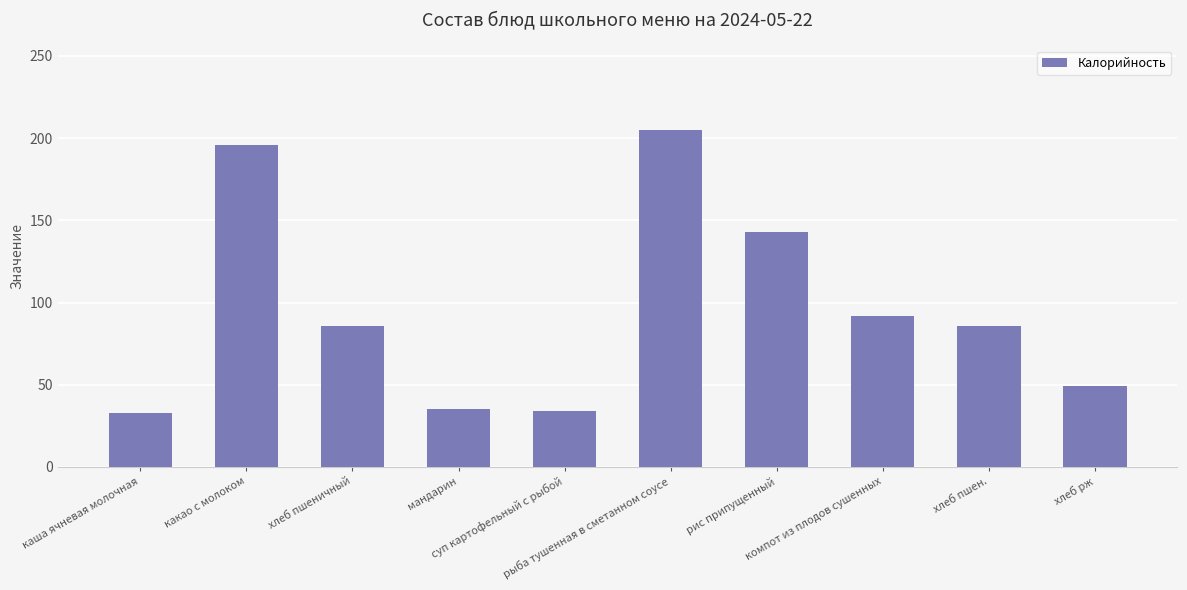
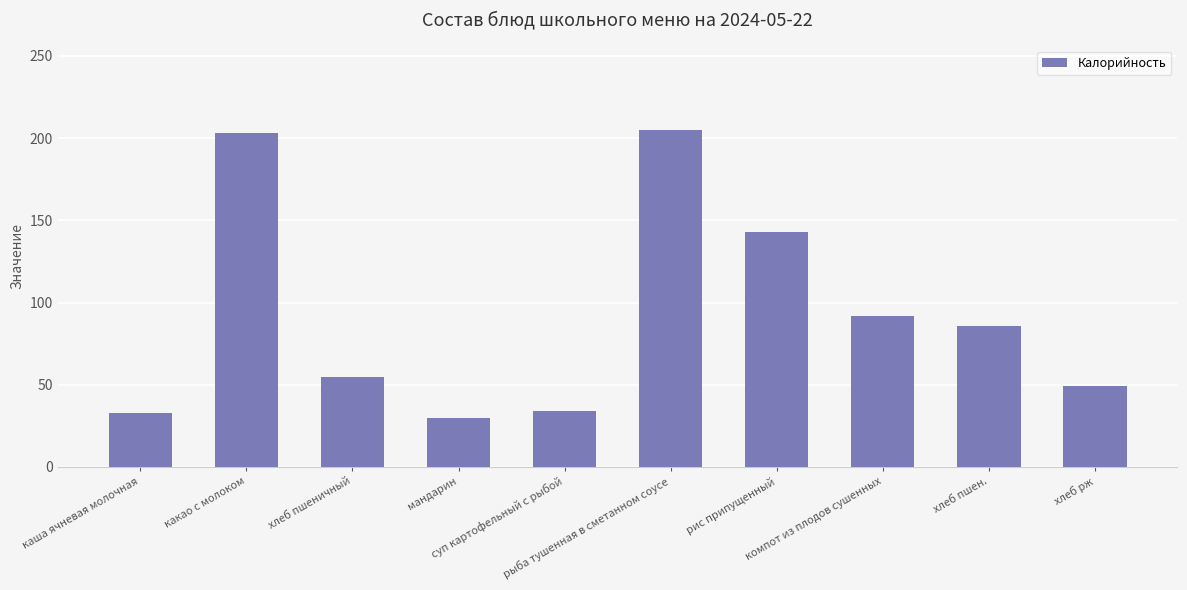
какао с молоком: 196 -> 203
хлеб пшеничный: 86 -> 55
мандарин: 35 -> 30
